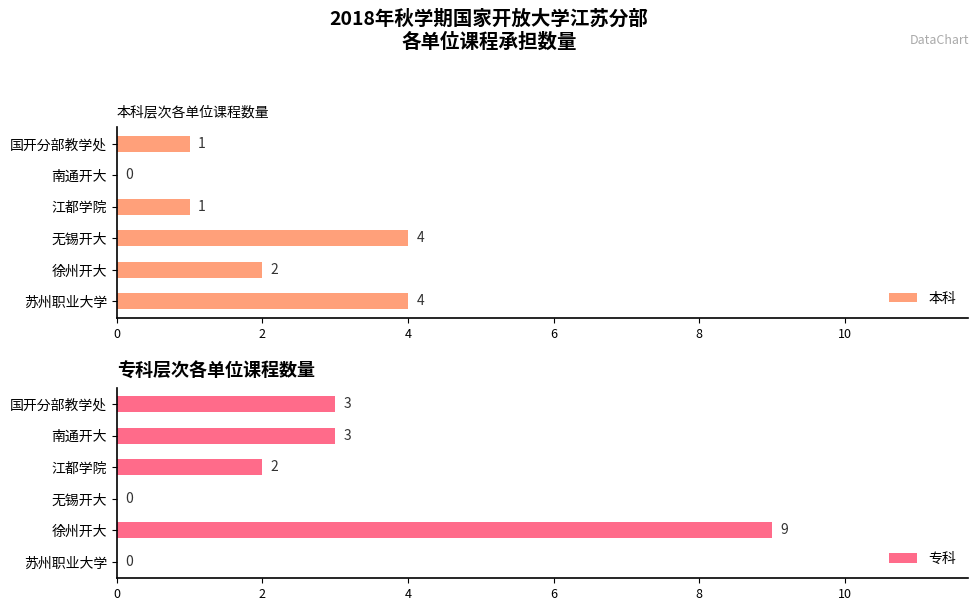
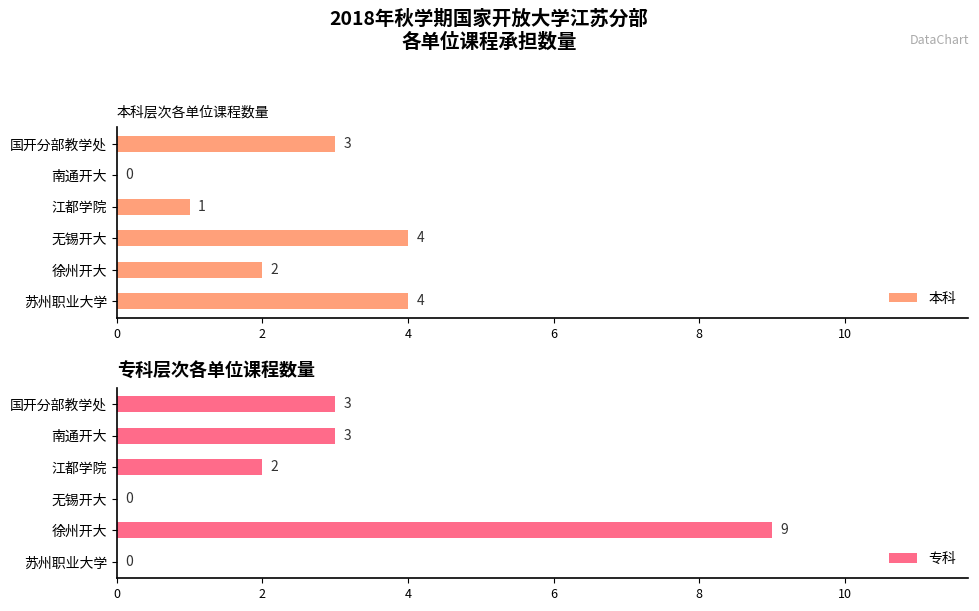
本科层次各单位课程数量, 国开分部教学处: 1 -> 3
